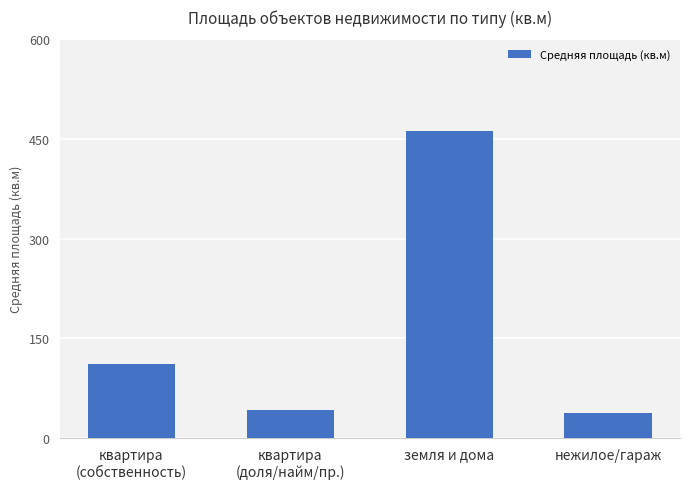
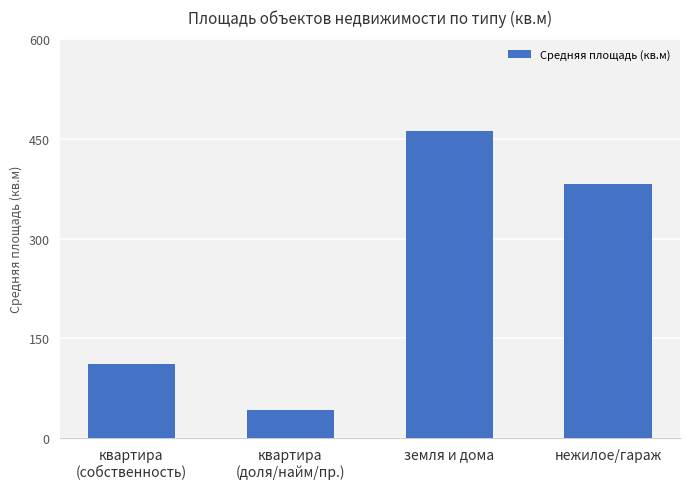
нежилое/гараж: 40 -> 380
